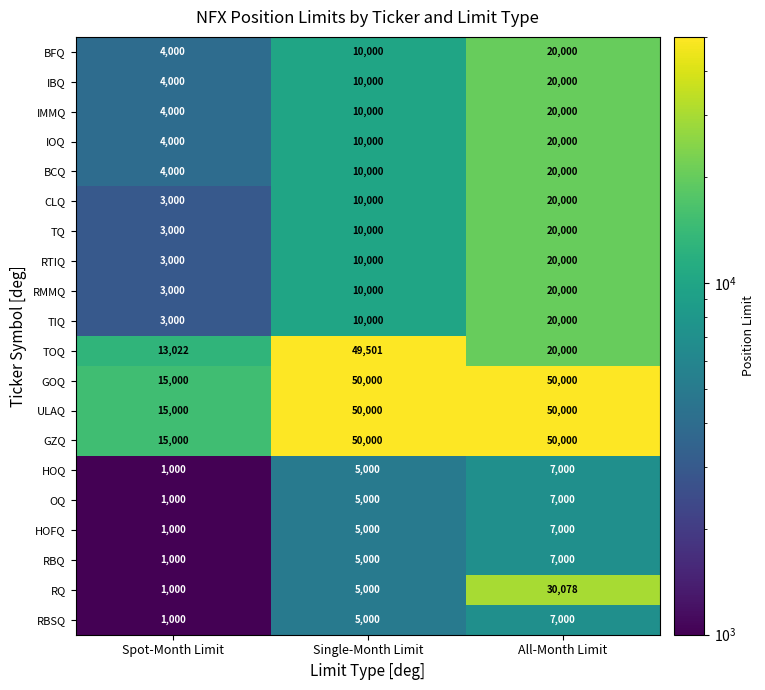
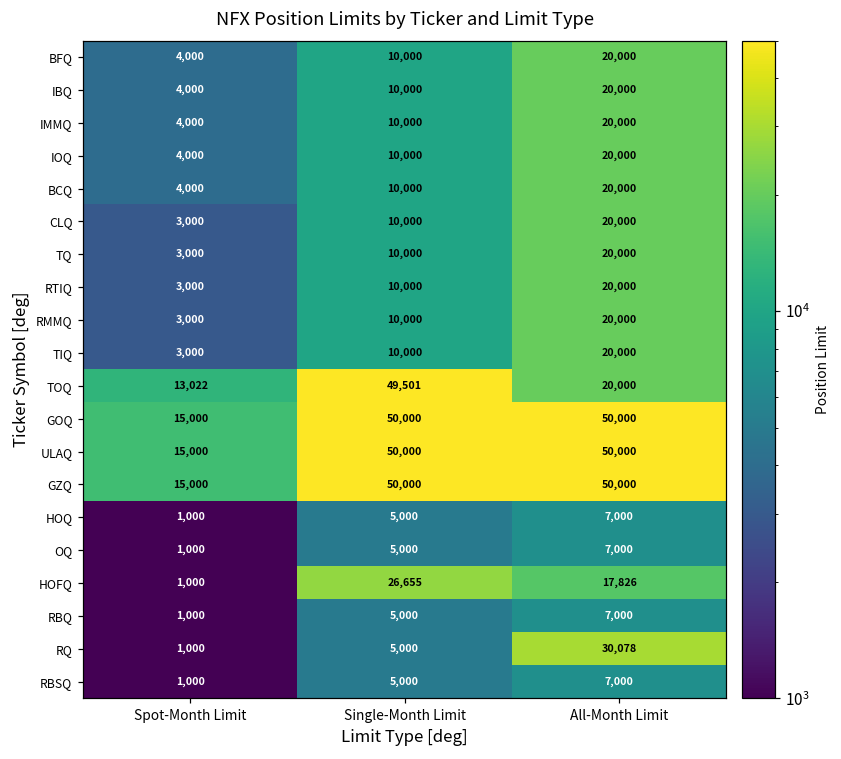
HOFQ, Single-Month Limit: 5,000 -> 26,655
HOFQ, All-Month Limit: 7,000 -> 17,826
